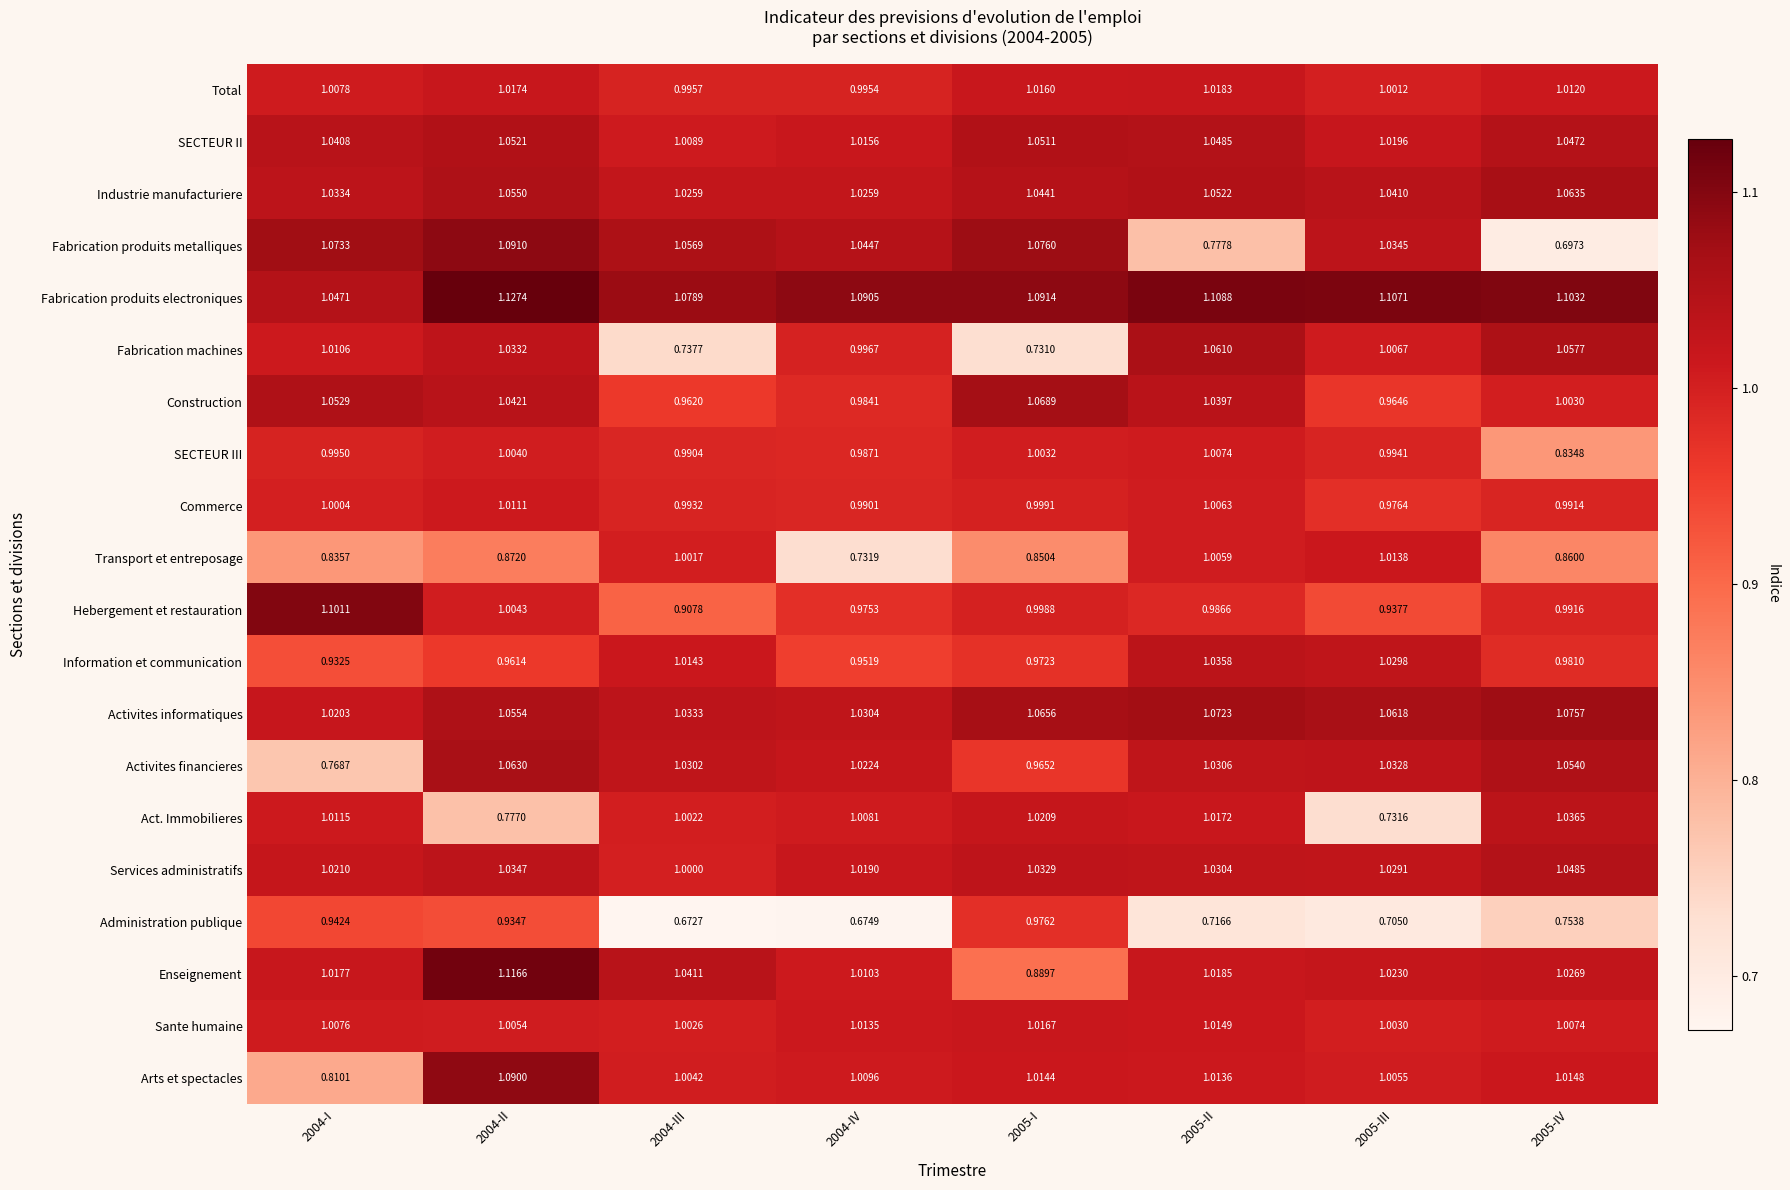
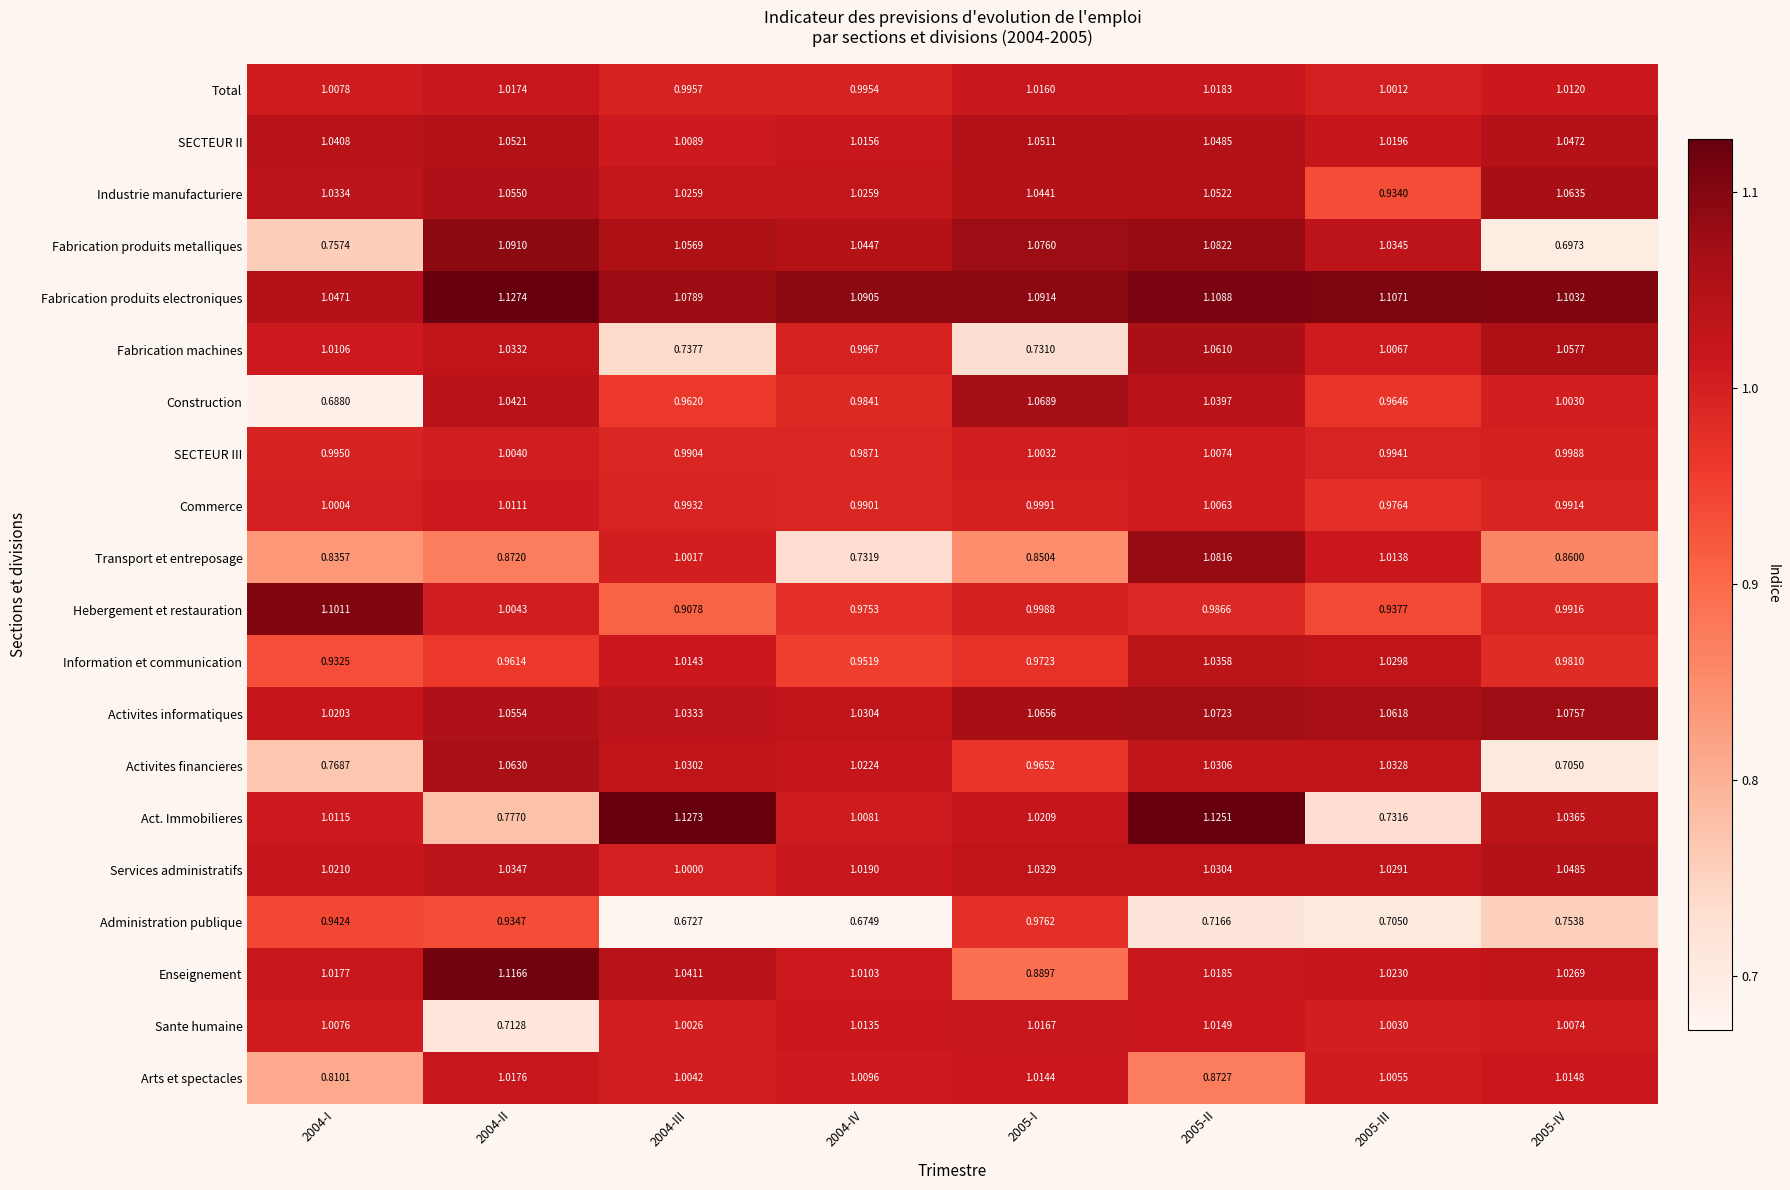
Industrie manufacturiere, 2005-III: 1.0410 -> 0.9340
Fabrication produits metalliques, 2004-I: 1.0733 -> 0.7574
Fabrication produits metalliques, 2005-II: 0.7778 -> 1.0822
Construction, 2004-I: 1.0529 -> 0.6880
SECTEUR III, 2005-IV: 0.8348 -> 0.9988
Transport et entreposage, 2005-II: 1.0059 -> 1.0816
Activites financieres, 2005-IV: 1.0540 -> 0.7050
Act. Immobilieres, 2004-III: 1.0022 -> 1.1273
Act. Immobilieres, 2005-II: 1.0172 -> 1.1251
Sante humaine, 2004-II: 1.0054 -> 0.7128
Arts et spectacles, 2004-II: 1.0900 -> 1.0176
Arts et spectacles, 2005-II: 1.0136 -> 0.8727
